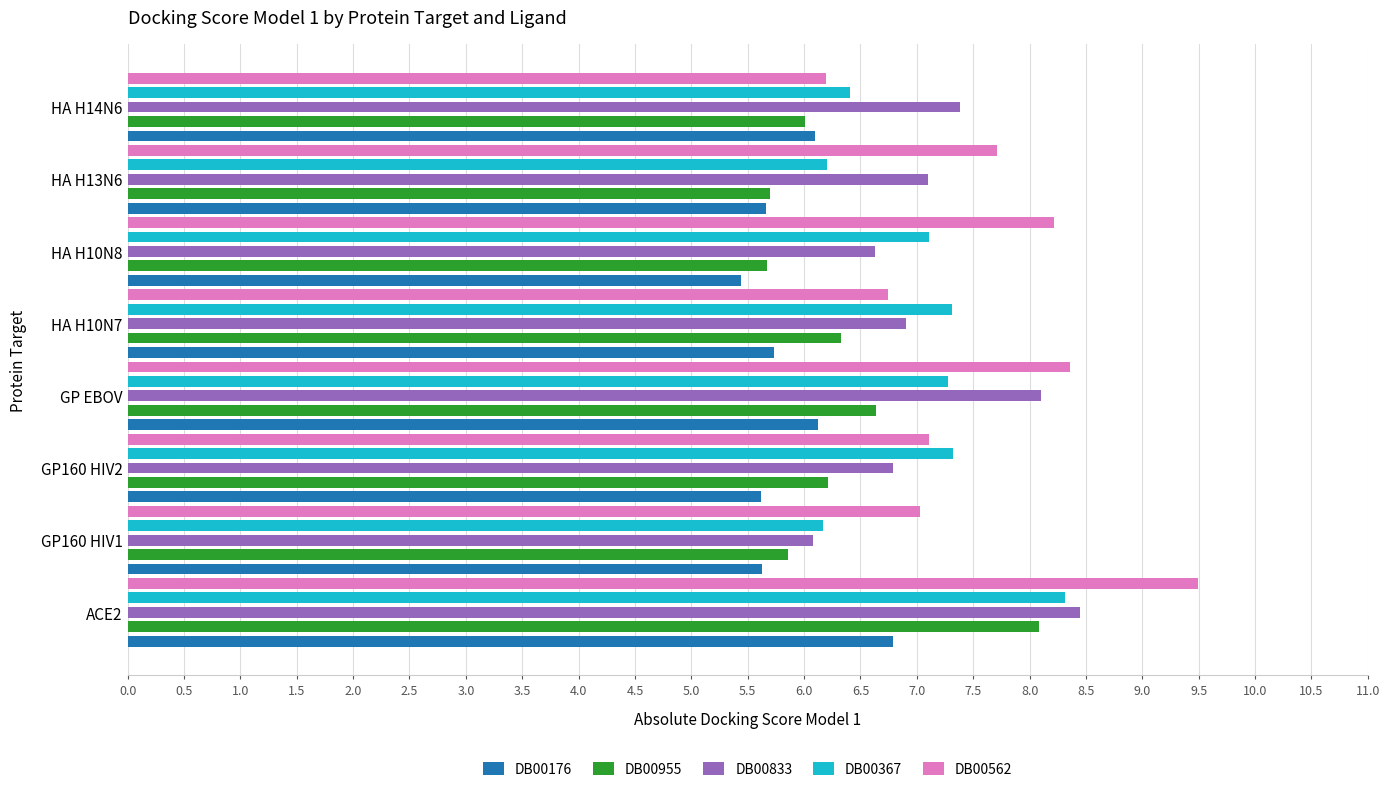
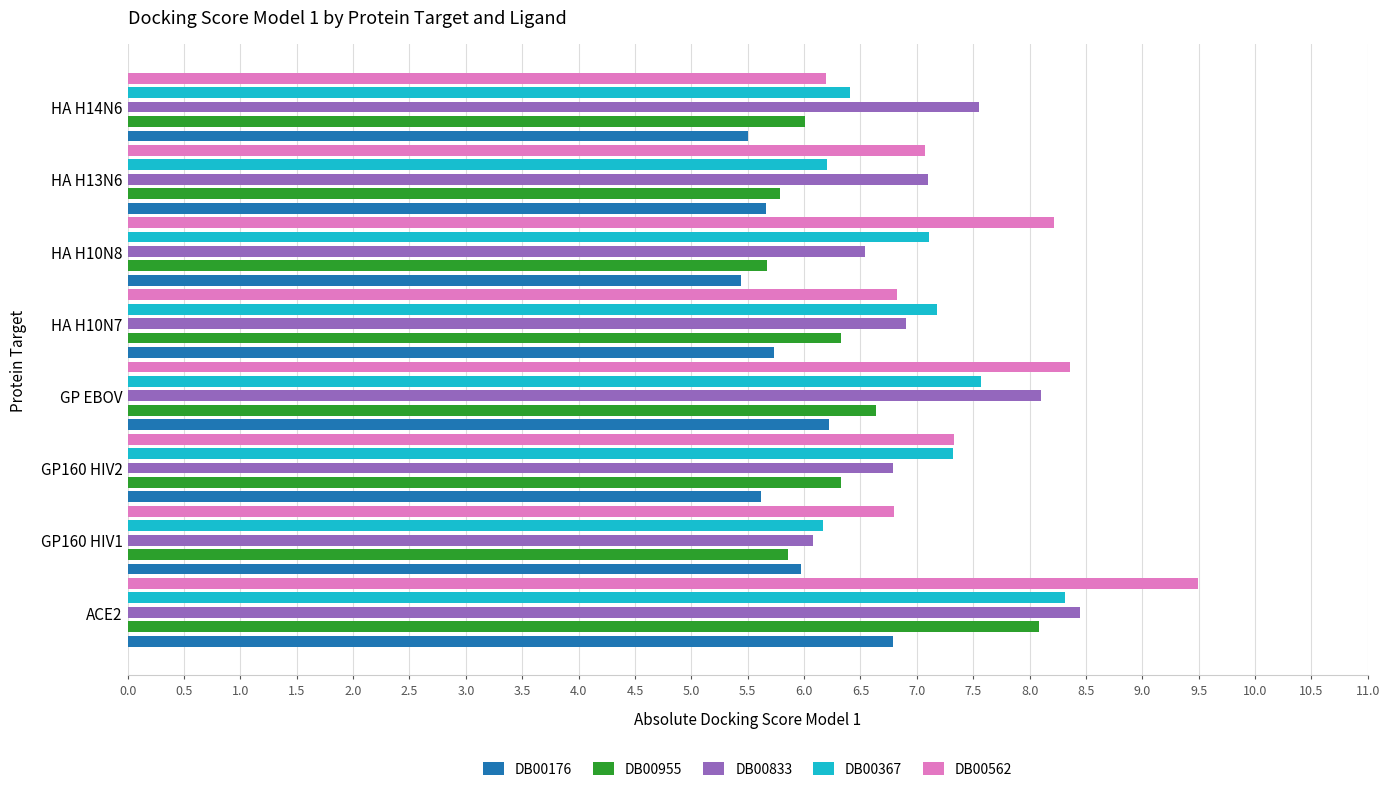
DB00833, HA H14N6: 7.38 -> 7.55
DB00176, HA H14N6: 6.10 -> 5.50
DB00562, HA H13N6: 7.71 -> 7.07
DB00955, HA H13N6: 5.70 -> 5.79
DB00833, HA H10N8: 6.63 -> 6.54
DB00562, HA H10N7: 6.74 -> 6.82
DB00367, HA H10N7: 7.31 -> 7.18
DB00367, GP EBOV: 7.28 -> 7.57
DB00176, GP EBOV: 6.12 -> 6.22
DB00562, GP160 HIV2: 7.11 -> 7.33
DB00955, GP160 HIV2: 6.21 -> 6.33
DB00562, GP160 HIV1: 7.03 -> 6.80
DB00176, GP160 HIV1: 5.63 -> 5.97
